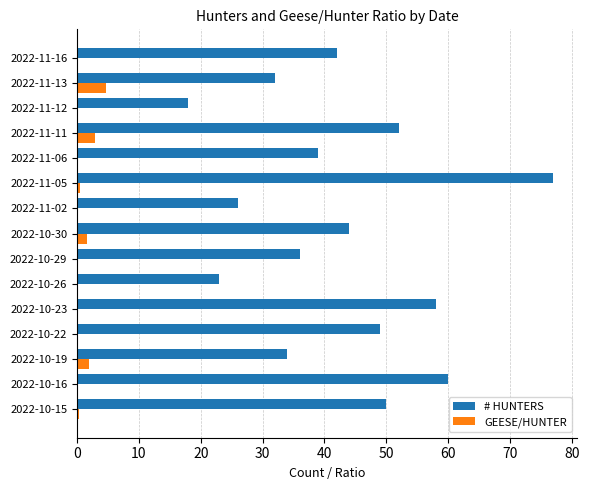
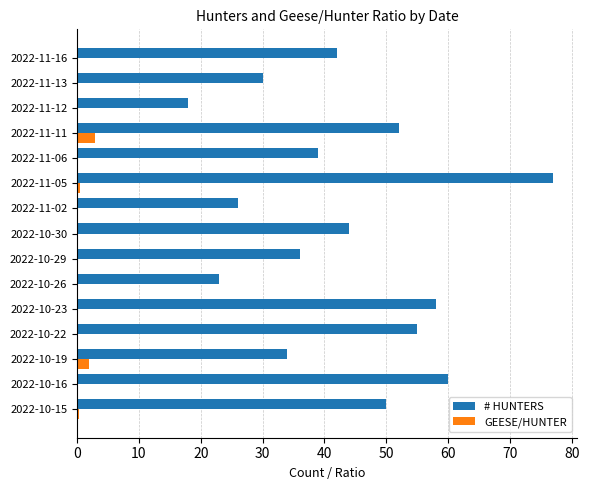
# HUNTERS, 2022-11-13: 32 -> 30
GEESE/HUNTER, 2022-11-13: 5 -> 0
GEESE/HUNTER, 2022-10-30: 2 -> 0
# HUNTERS, 2022-10-22: 49 -> 55
